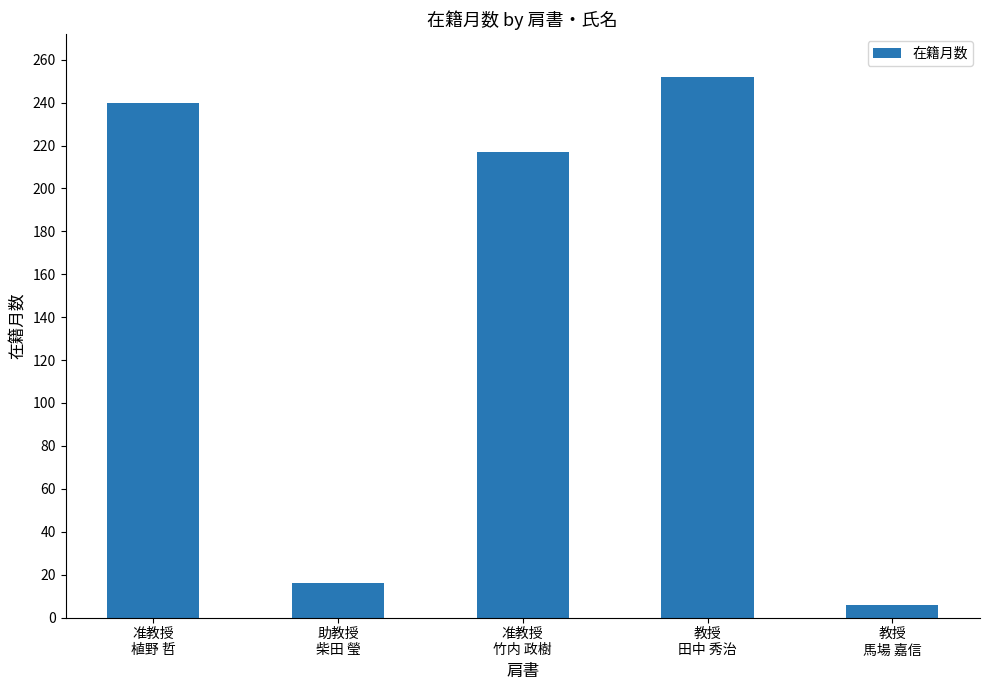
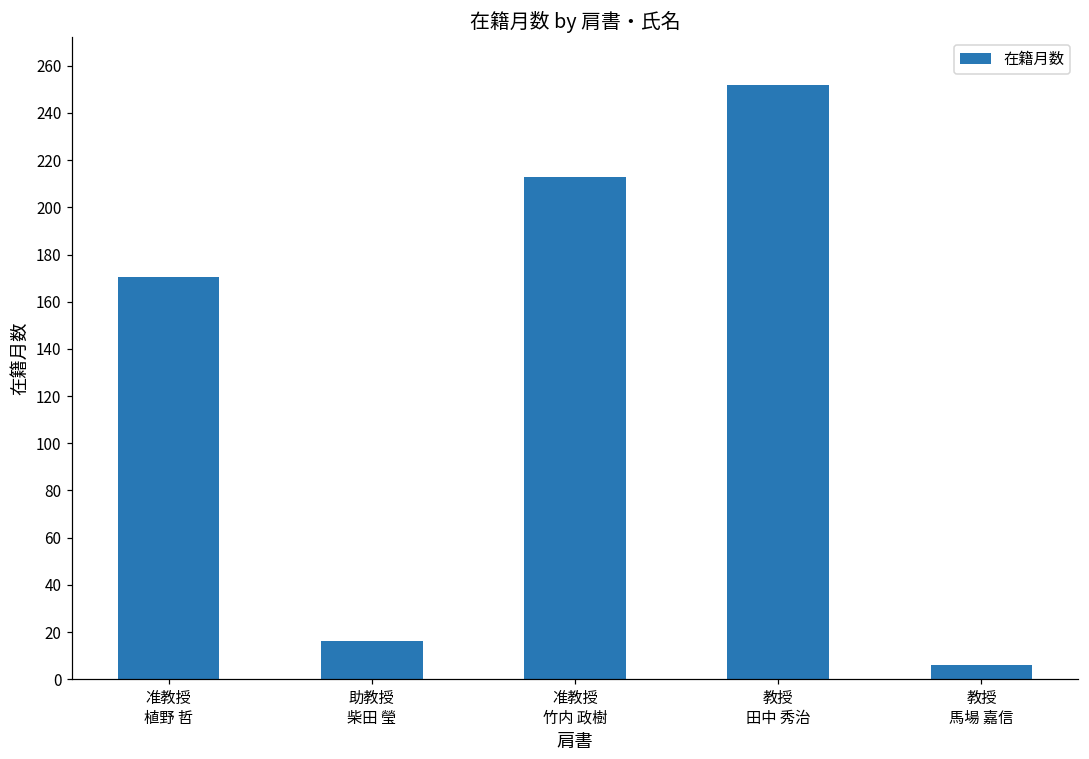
准教授 植野 哲: 240 -> 170
准教授 竹内 政樹: 217 -> 213
